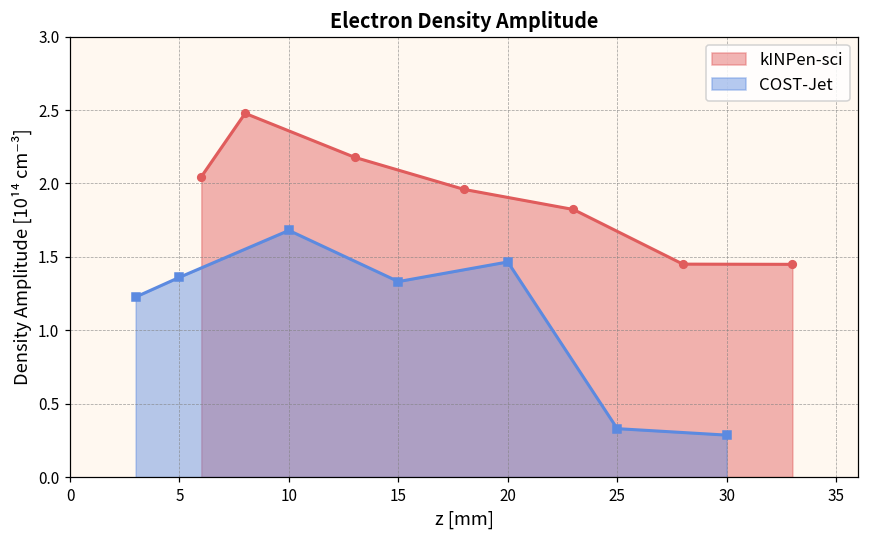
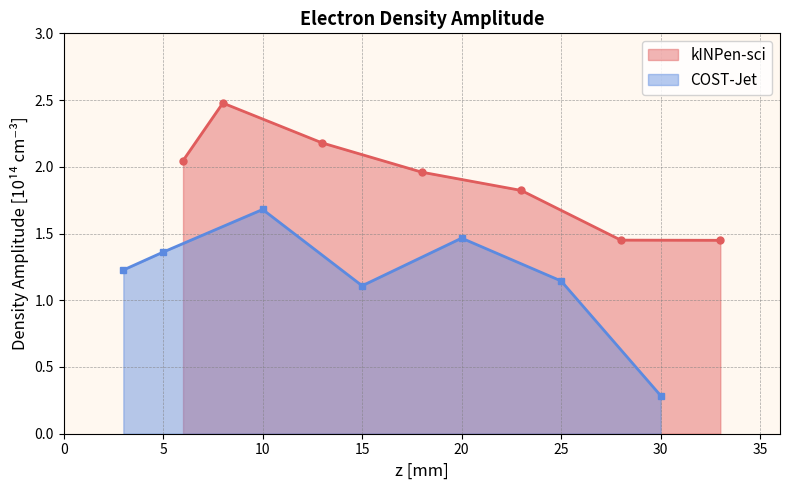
COST-Jet, 15: 1.33 -> 1.11
COST-Jet, 25: 0.33 -> 1.14
